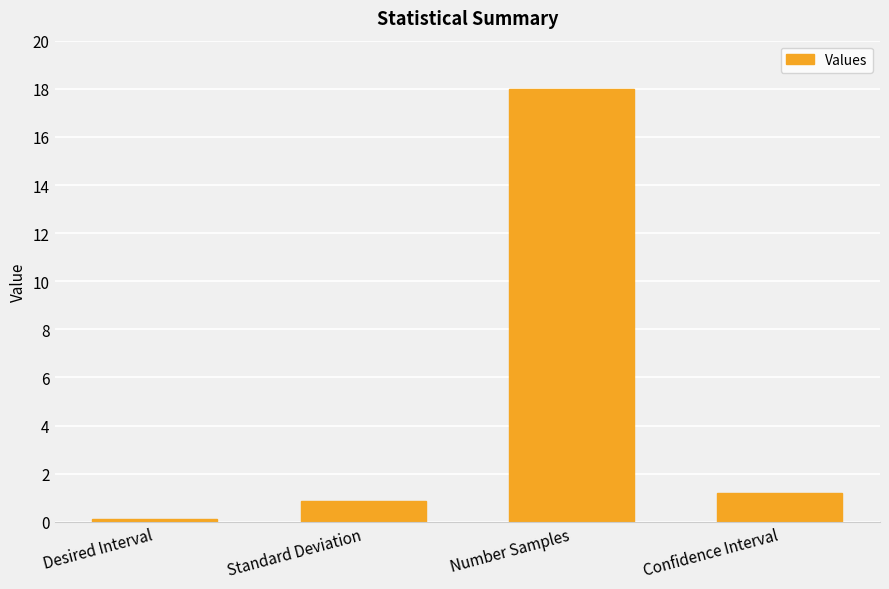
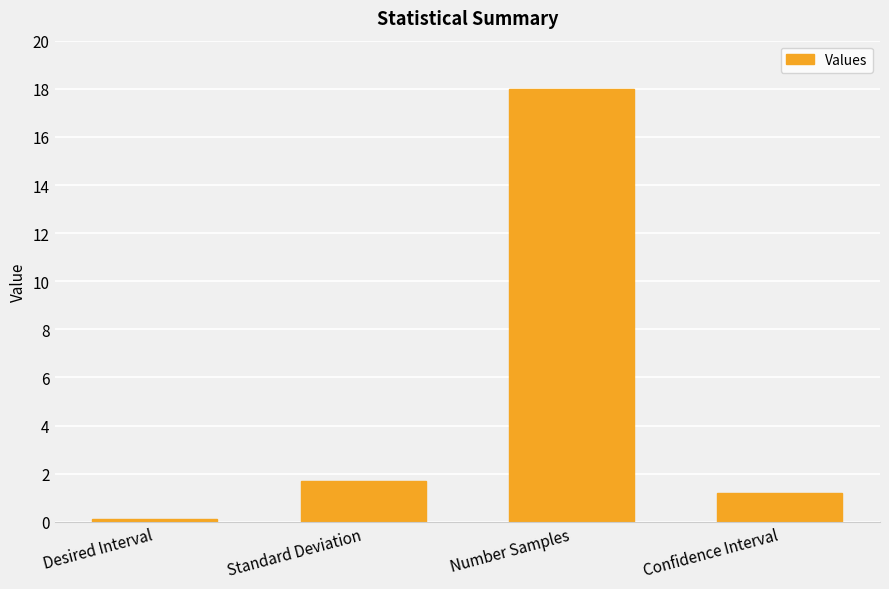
Standard Deviation: 0.9 -> 1.7
